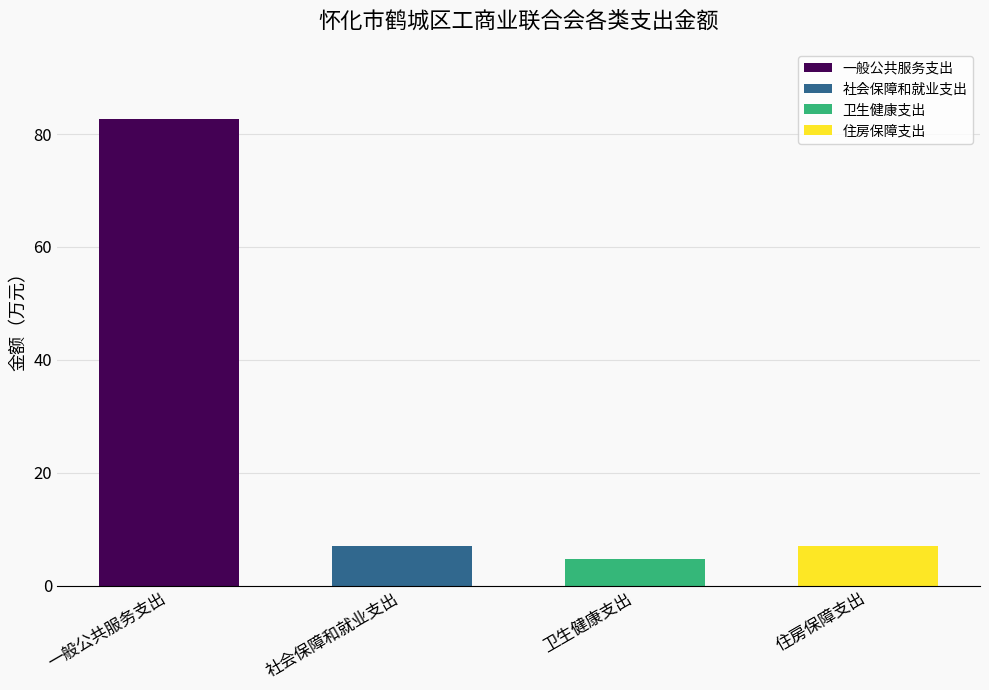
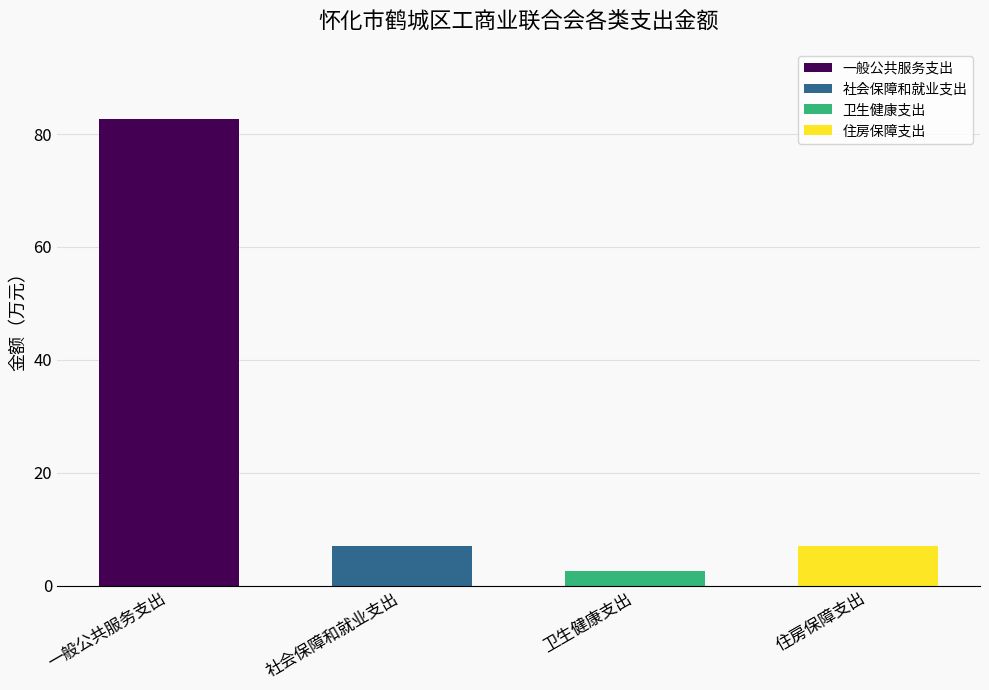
卫生健康支出: 5 -> 3
